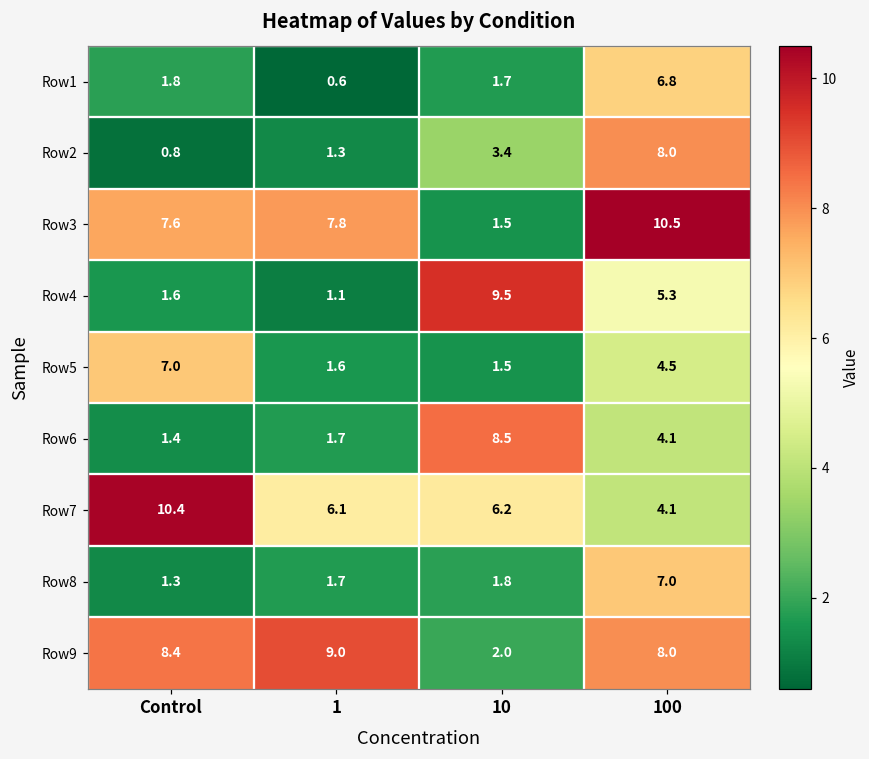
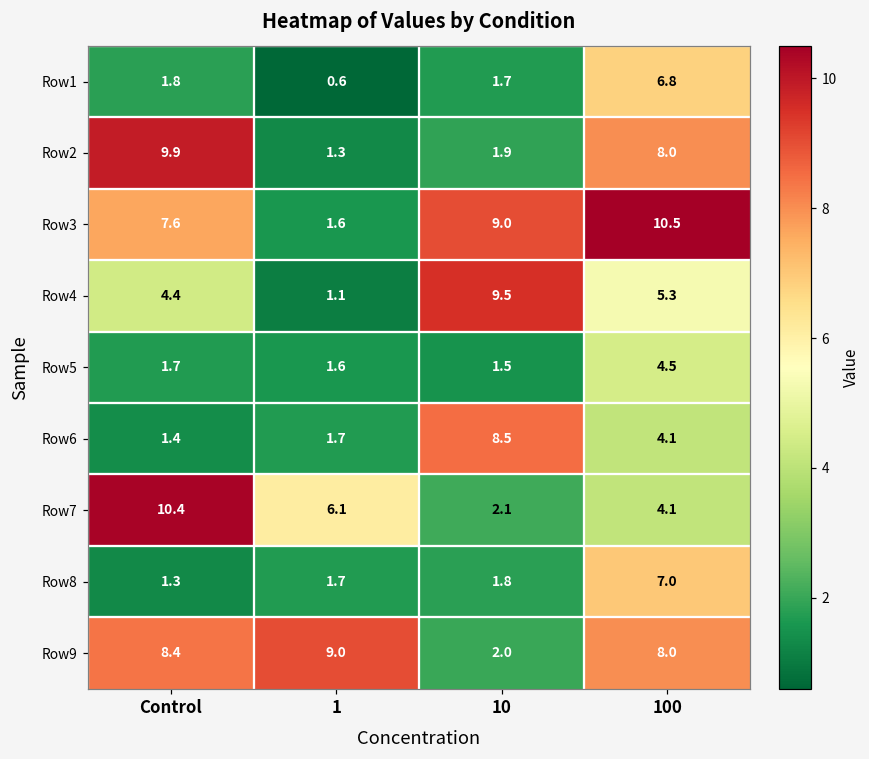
Row2, Control: 0.8 -> 9.9
Row2, 10: 3.4 -> 1.9
Row3, 1: 7.8 -> 1.6
Row3, 10: 1.5 -> 9.0
Row4, Control: 1.6 -> 4.4
Row5, Control: 7.0 -> 1.7
Row7, 10: 6.2 -> 2.1
